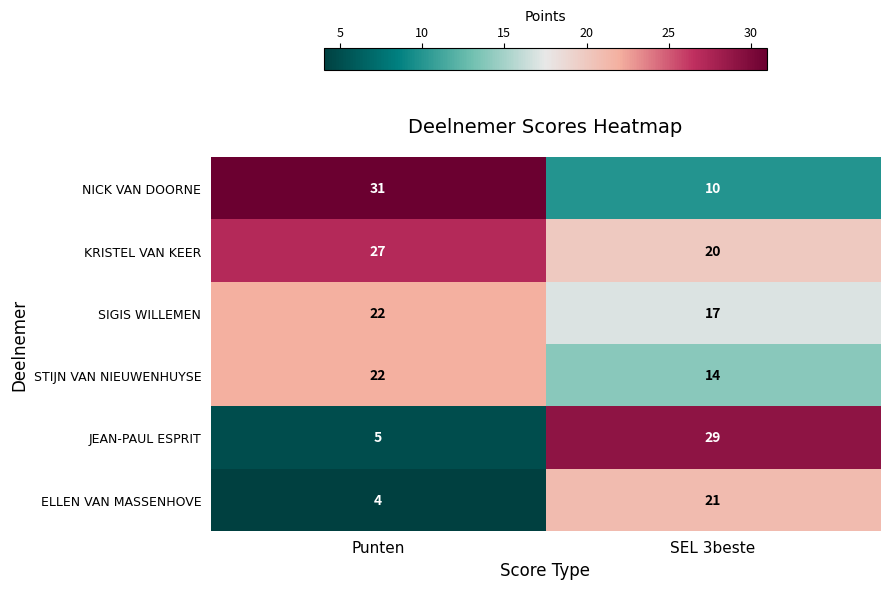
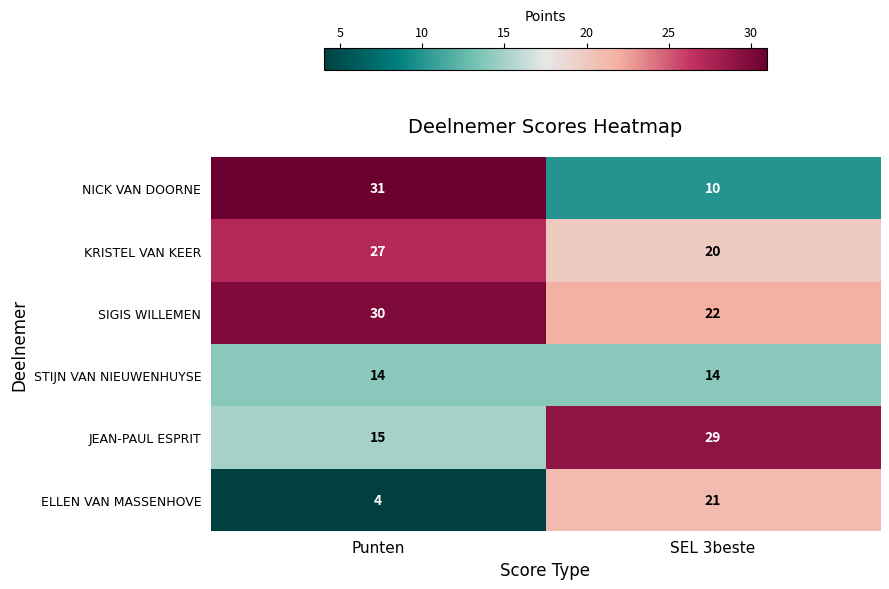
SIGIS WILLEMEN, Punten: 22 -> 30
SIGIS WILLEMEN, SEL 3beste: 17 -> 22
STIJN VAN NIEUWENHUYSE, Punten: 22 -> 14
JEAN-PAUL ESPRIT, Punten: 5 -> 15
